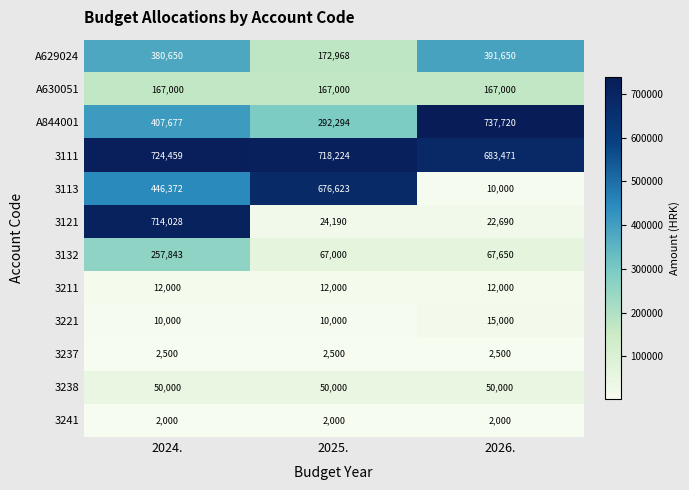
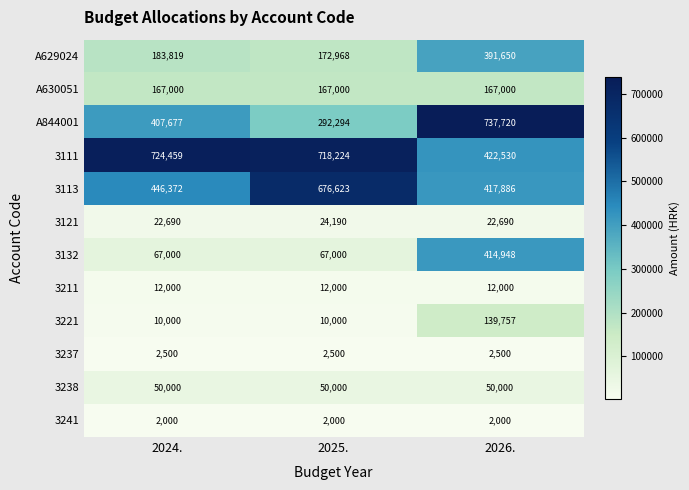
A629024, 2024.: 380,650 -> 183,819
3111, 2026.: 683,471 -> 422,530
3113, 2026.: 10,000 -> 417,886
3121, 2024.: 714,028 -> 22,690
3132, 2024.: 257,843 -> 67,000
3132, 2026.: 67,650 -> 414,948
3221, 2026.: 15,000 -> 139,757
